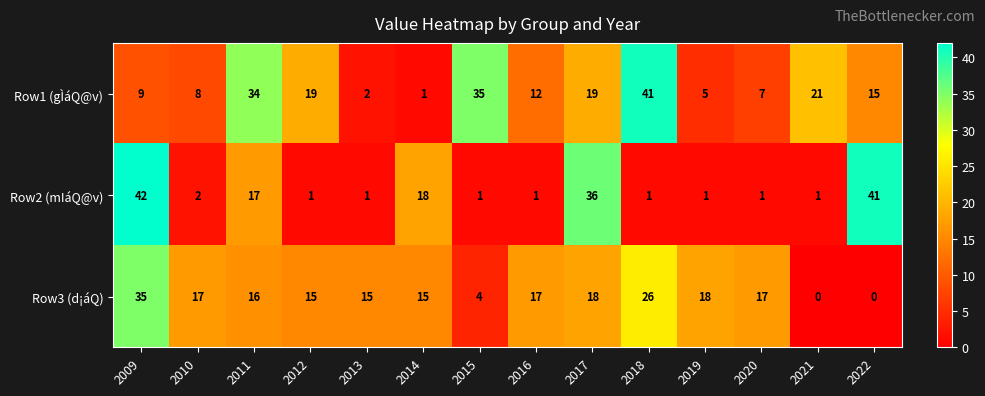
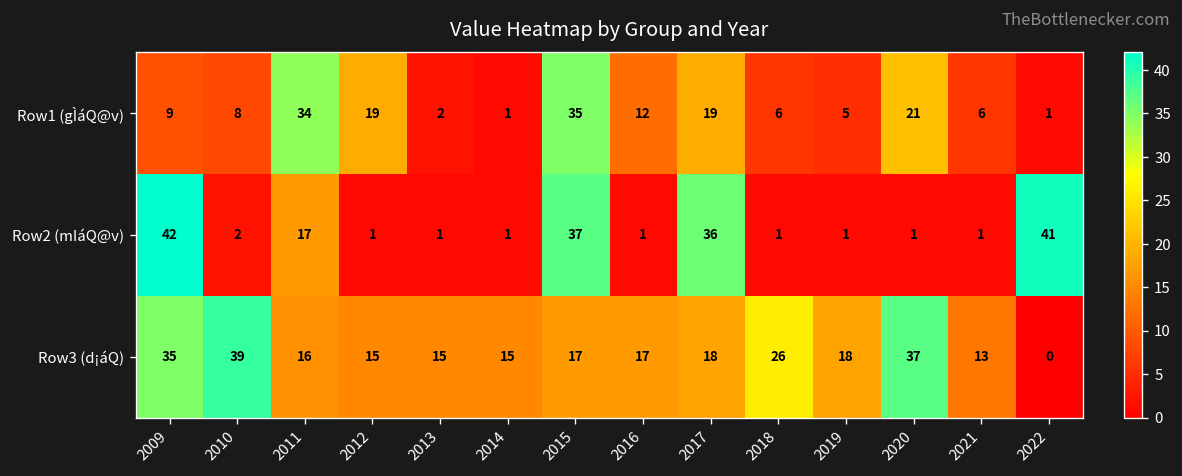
Row1 (gÌáQ@v), 2018: 41 -> 6
Row1 (gÌáQ@v), 2020: 7 -> 21
Row1 (gÌáQ@v), 2021: 21 -> 6
Row1 (gÌáQ@v), 2022: 15 -> 1
Row2 (mIáQ@v), 2014: 18 -> 1
Row2 (mIáQ@v), 2015: 1 -> 37
Row3 (d¡áQ), 2010: 17 -> 39
Row3 (d¡áQ), 2015: 4 -> 17
Row3 (d¡áQ), 2020: 17 -> 37
Row3 (d¡áQ), 2021: 0 -> 13
